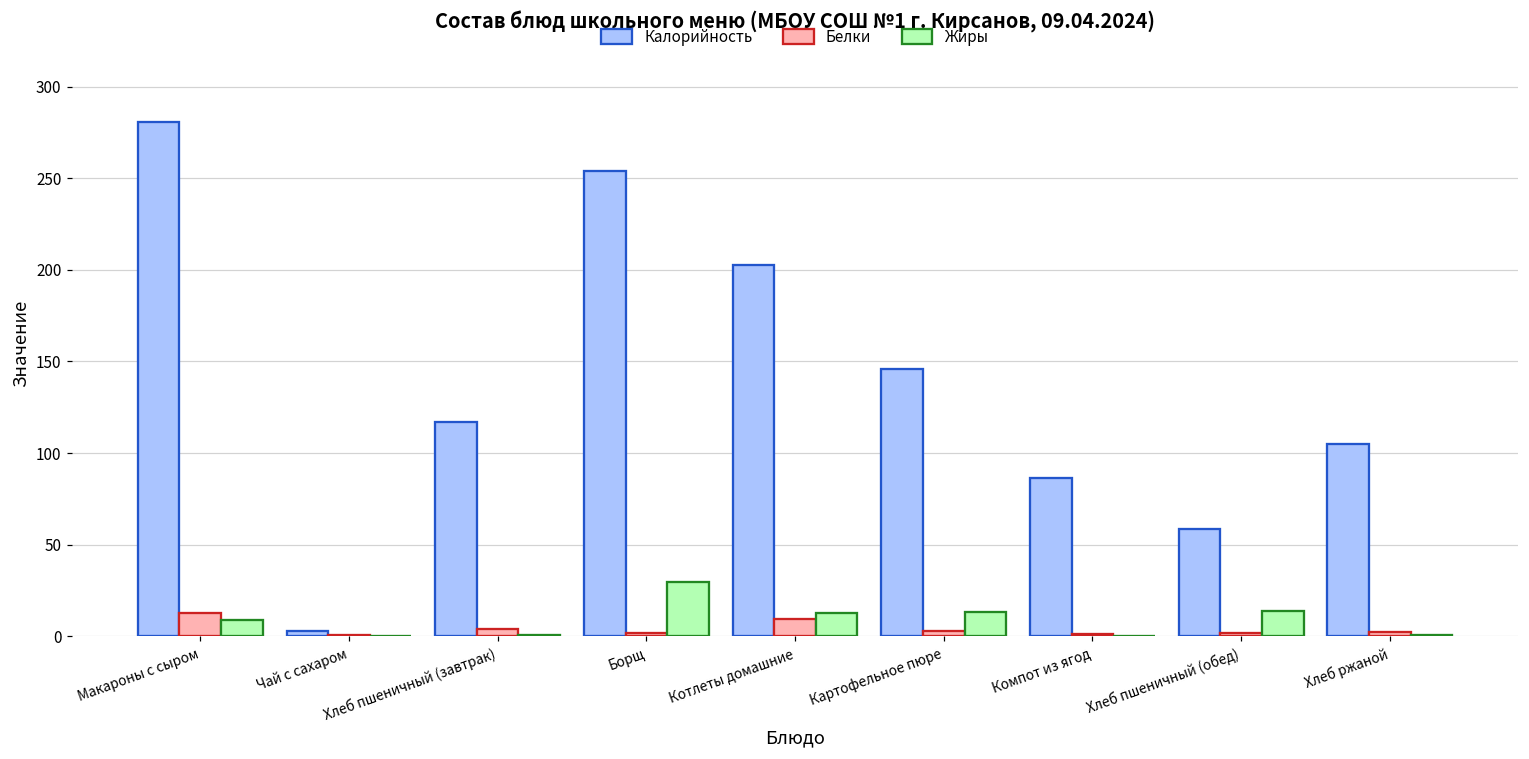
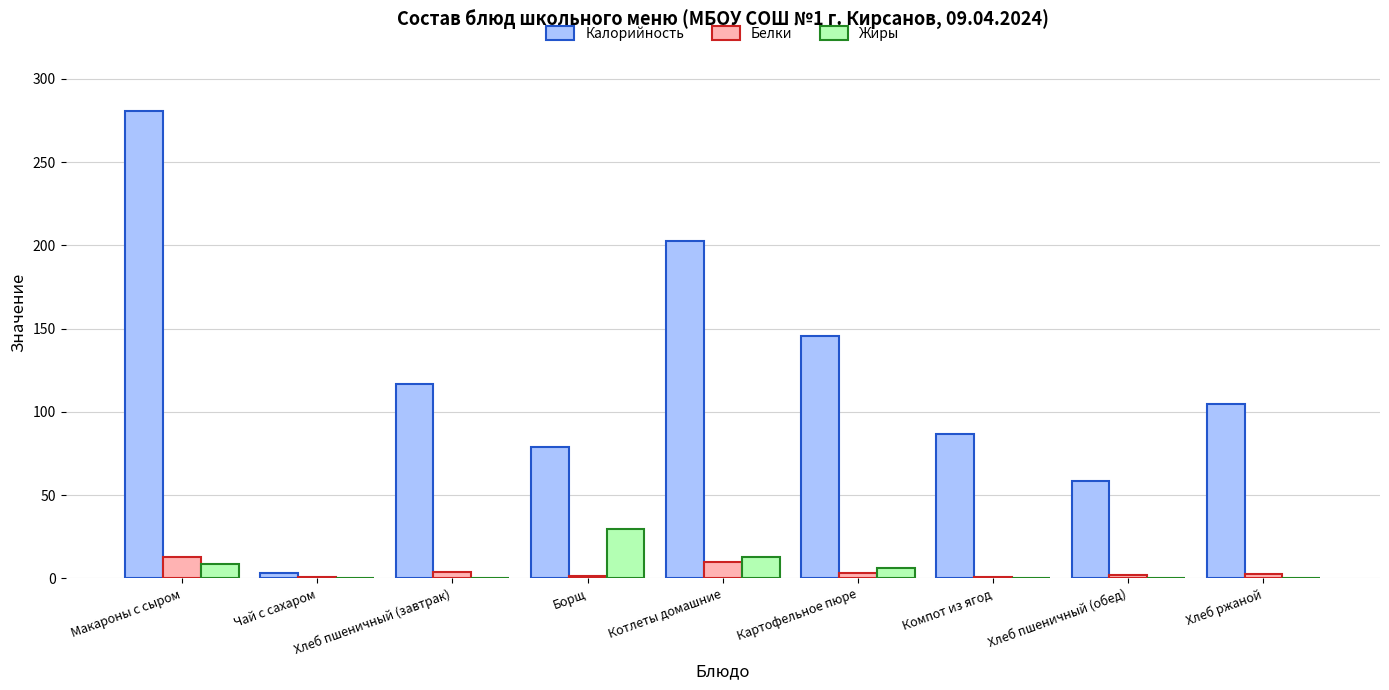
Калорийность, Борщ: 254 -> 79
Жиры, Картофельное пюре: 13 -> 6
Жиры, Хлеб пшеничный (обед): 14 -> 0
